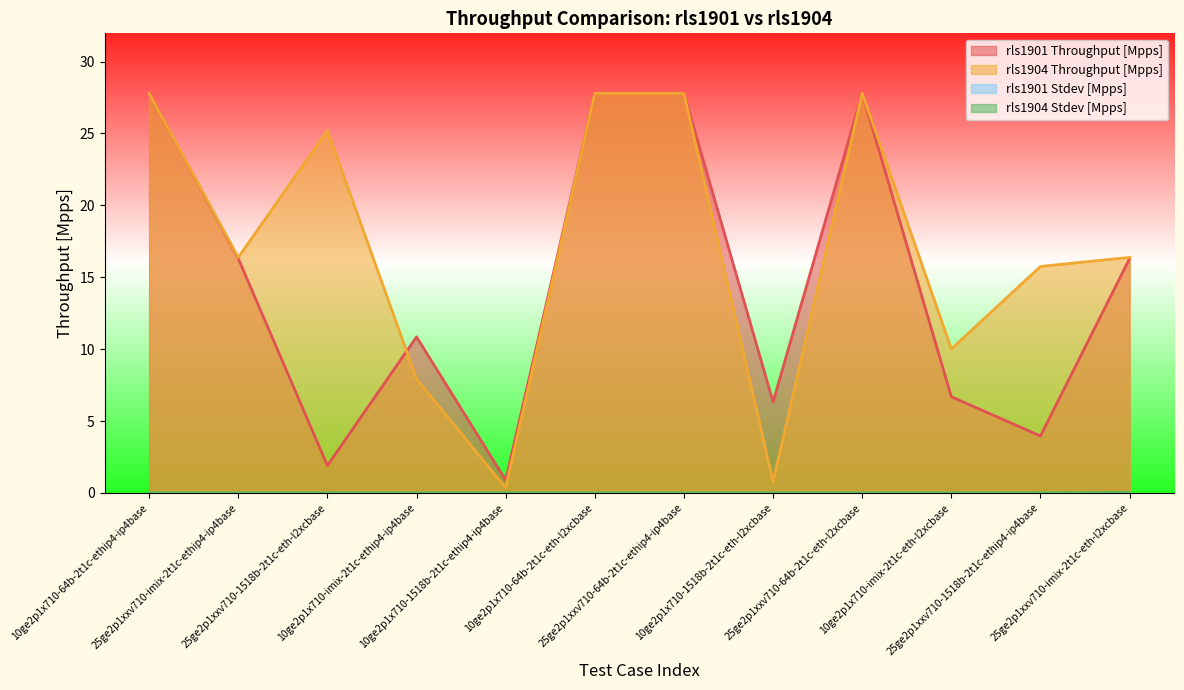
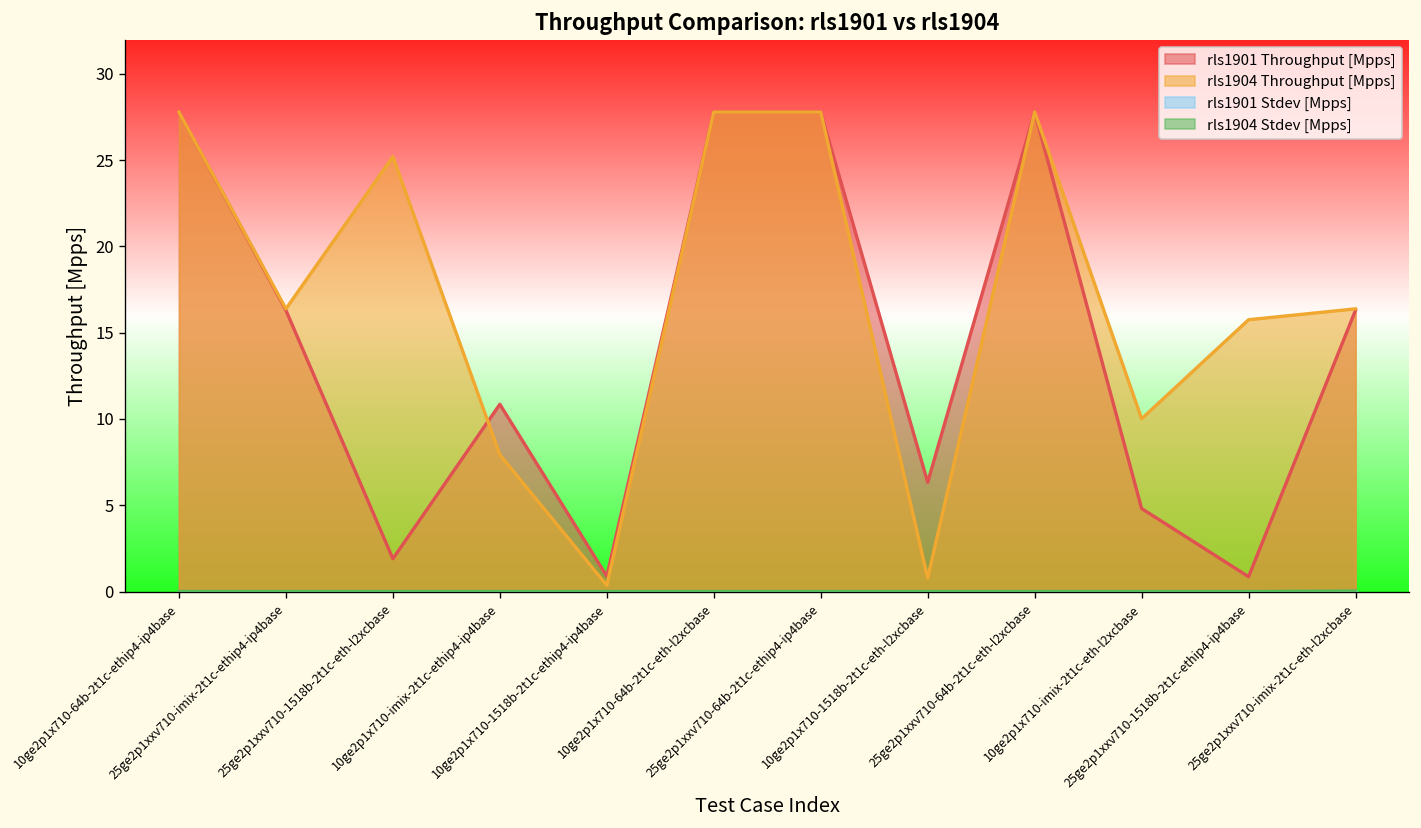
rls1901 Throughput [Mpps], 10ge2p1x710-imix-2t1c-eth-l2xcbase: 6.7 -> 4.8
rls1901 Throughput [Mpps], 25ge2p1xxv710-1518b-2t1c-ethip4-ip4base: 4.0 -> 0.9
